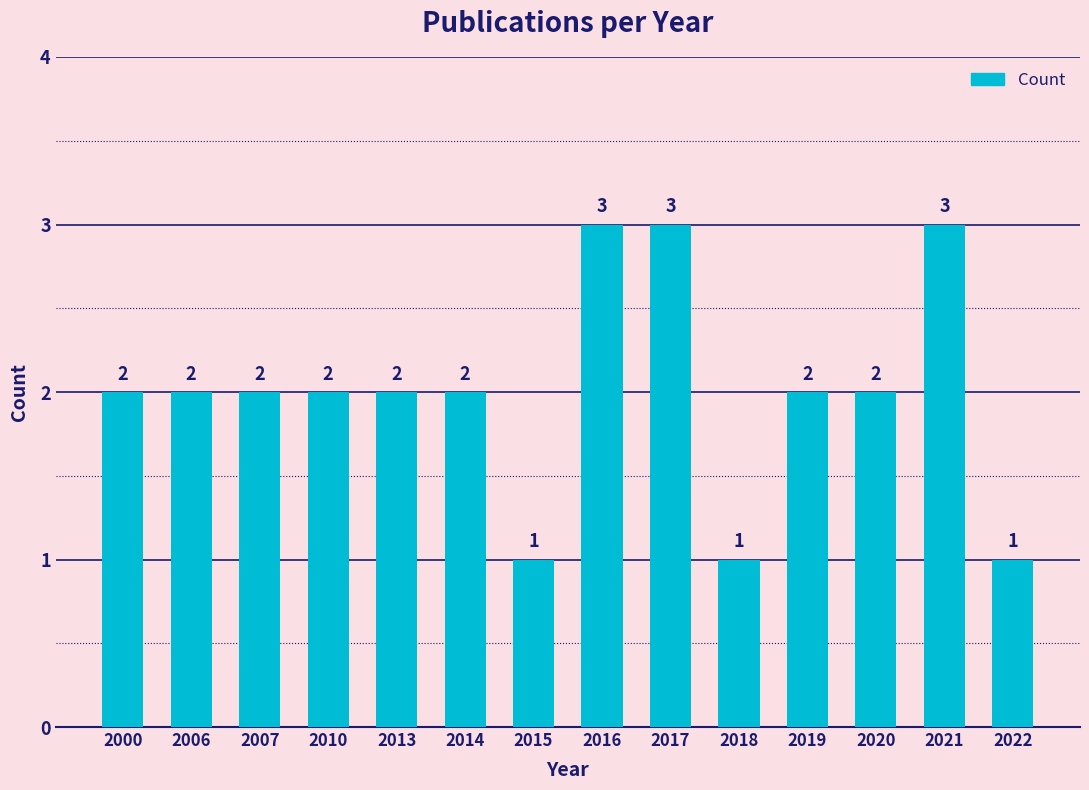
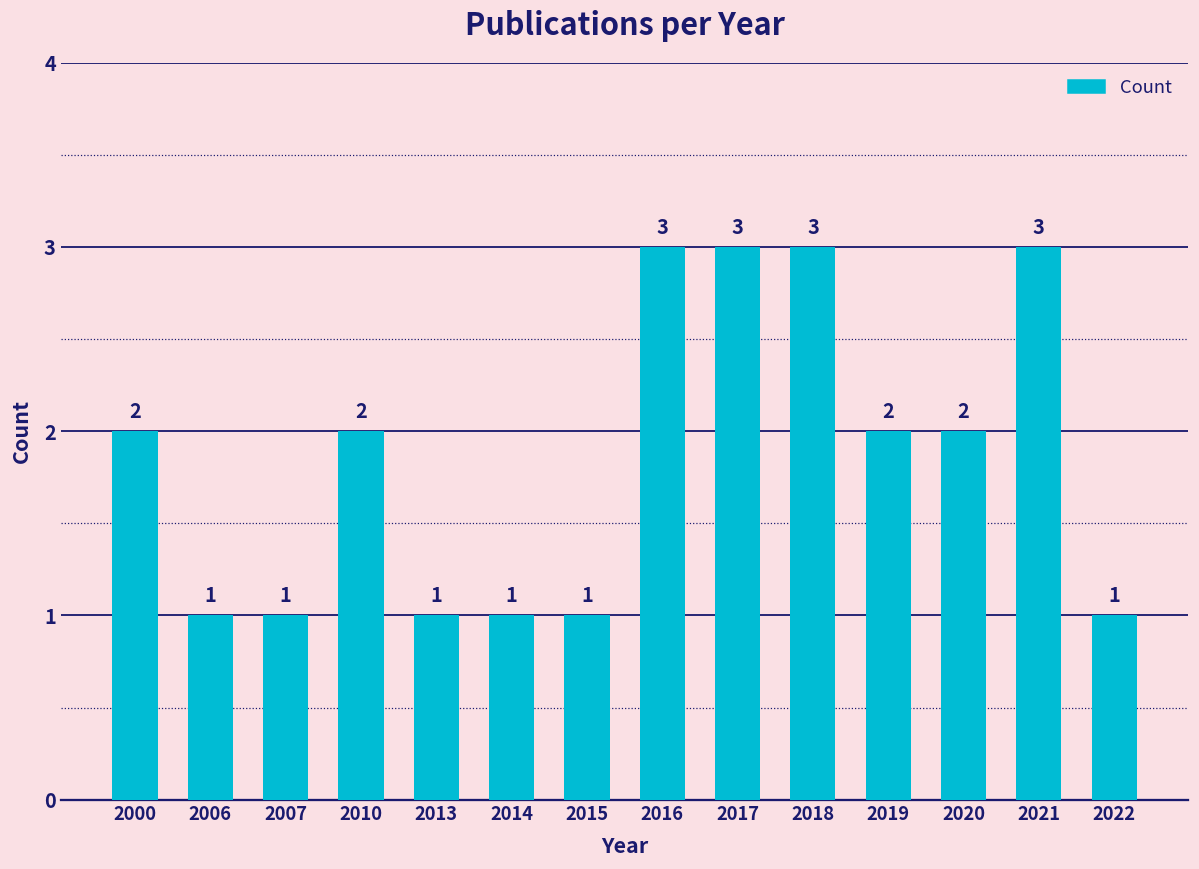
2006: 2 -> 1
2007: 2 -> 1
2013: 2 -> 1
2014: 2 -> 1
2018: 1 -> 3
